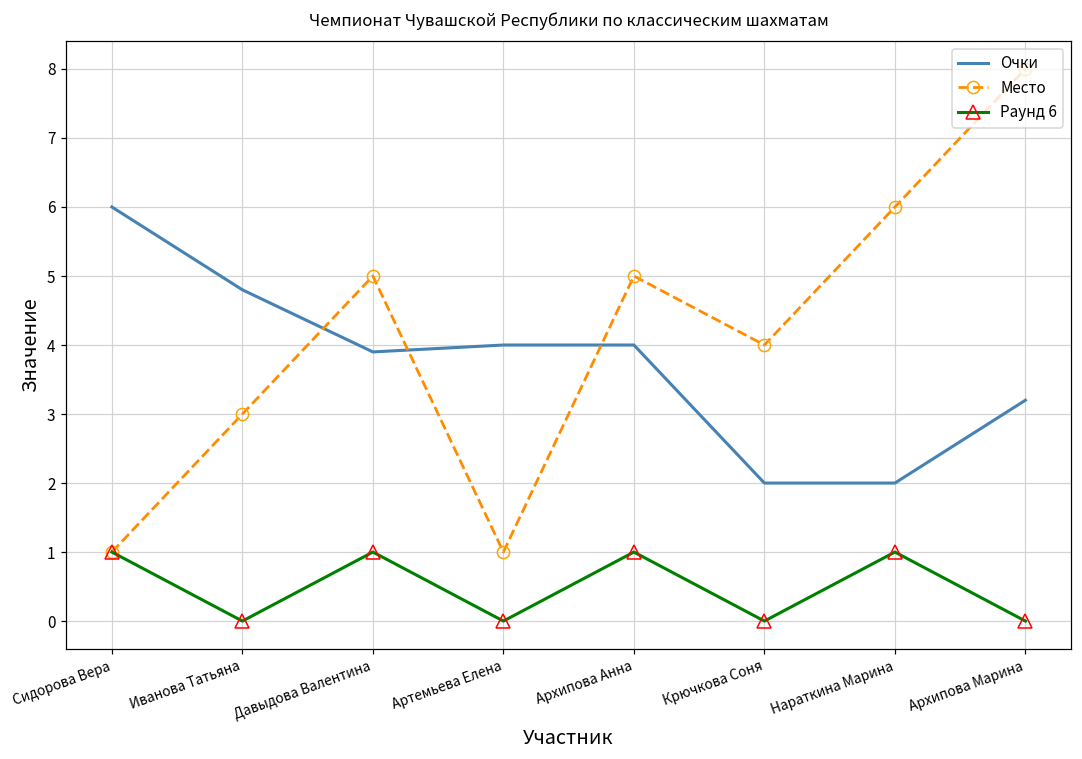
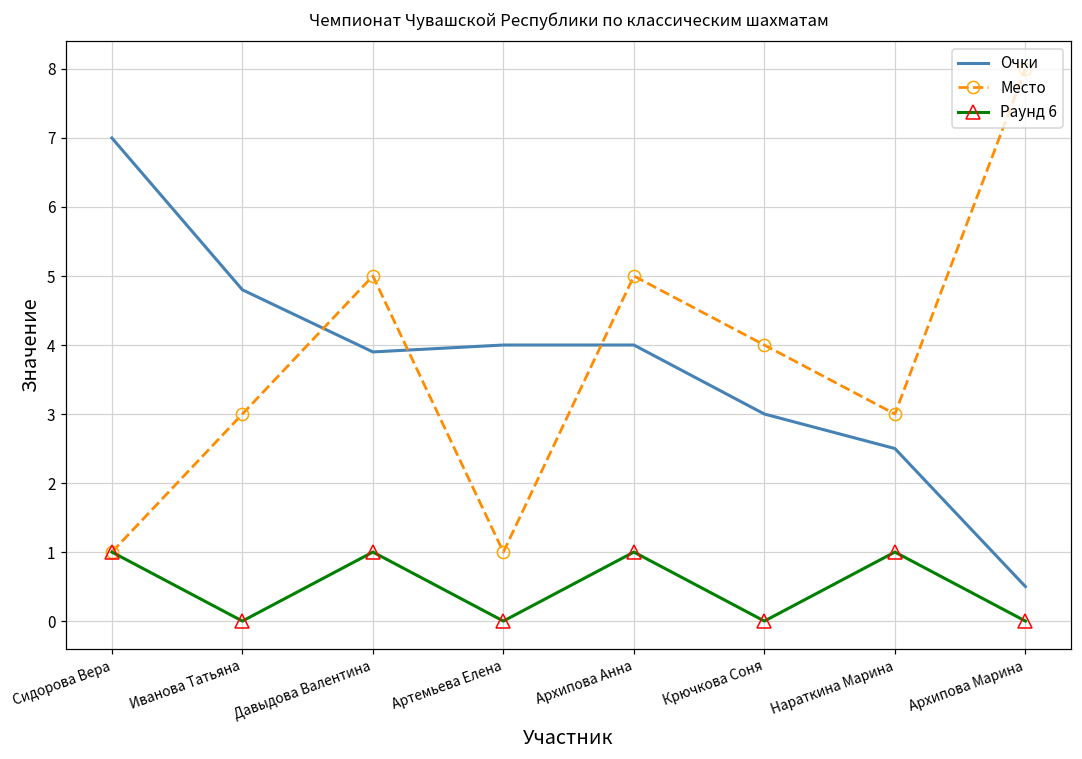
Очки, Сидорова Вера: 6 -> 7
Очки, Крючкова Соня: 2 -> 3
Очки, Нараткина Марина: 2.0 -> 2.5
Место, Нараткина Марина: 6 -> 3
Очки, Архипова Марина: 3.2 -> 0.5
